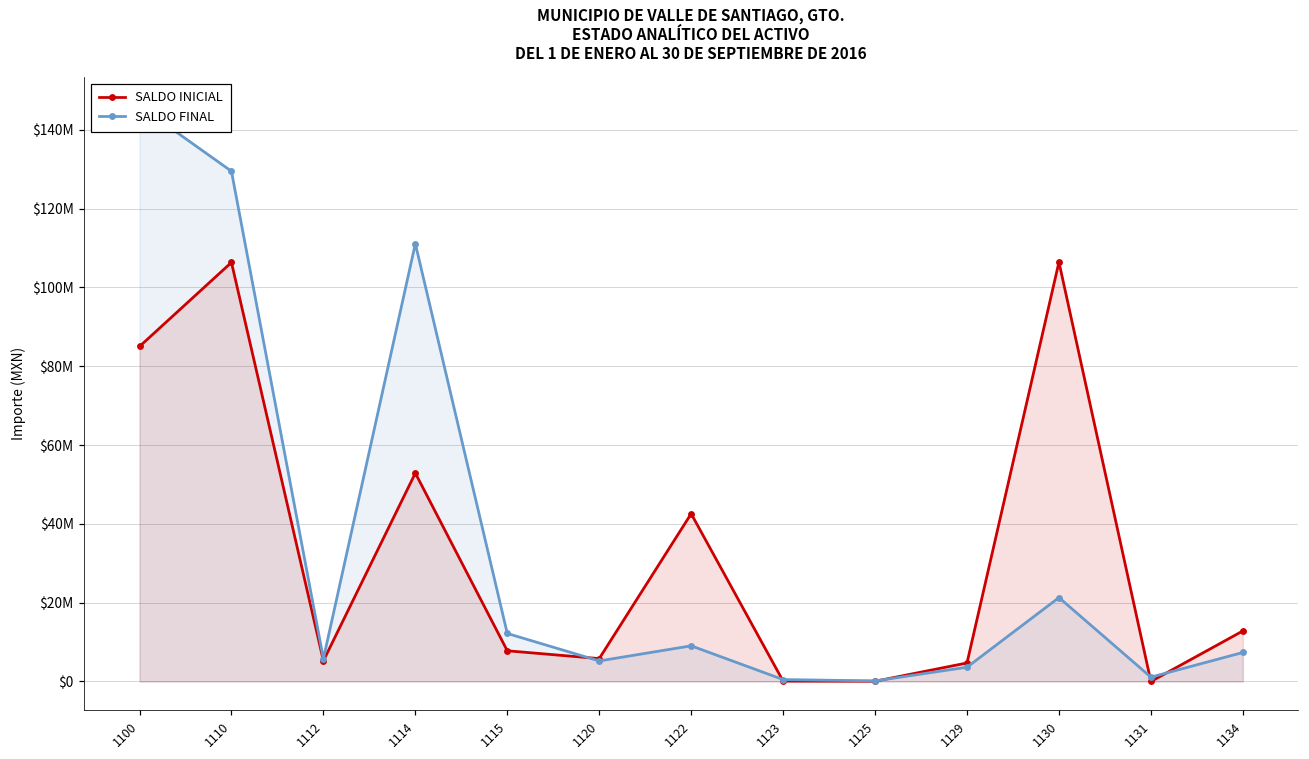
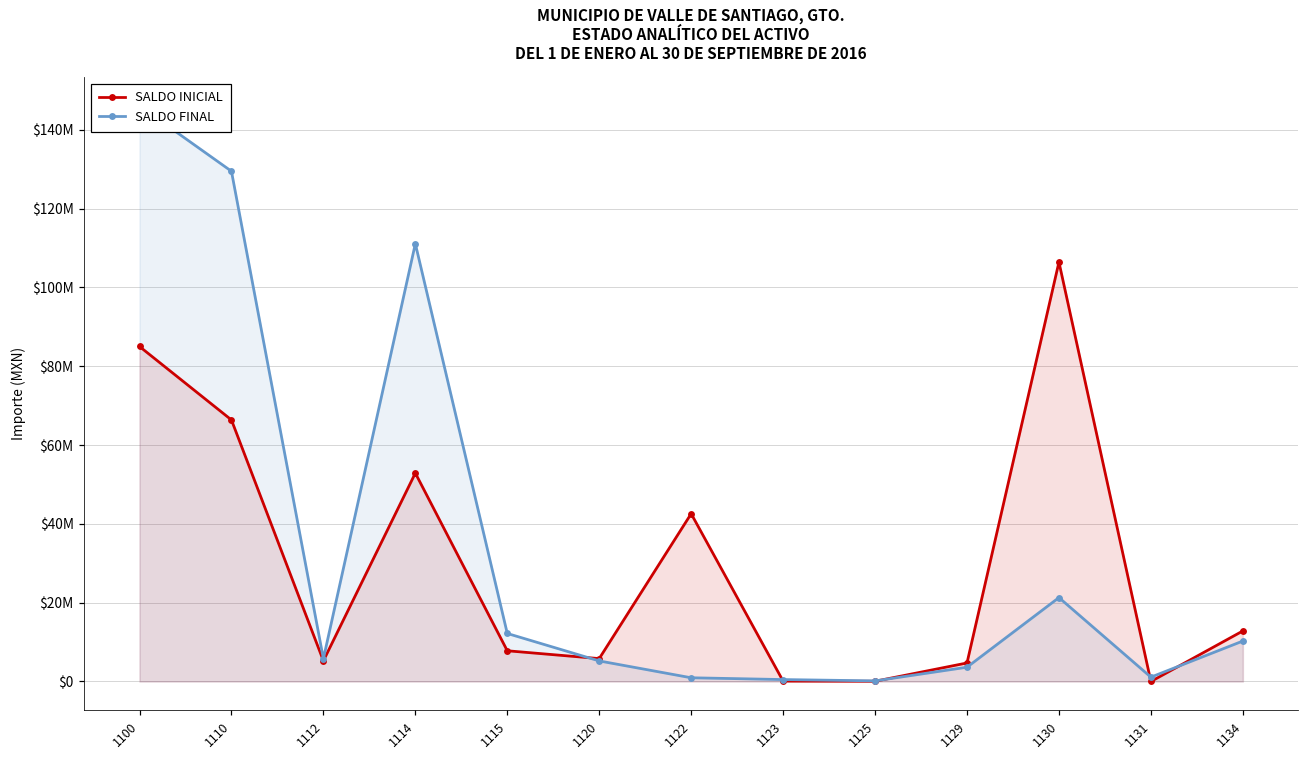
SALDO INICIAL, 1110: $106000000 -> $66000000
SALDO FINAL, 1122: $9000000 -> $1000000
SALDO FINAL, 1134: $7000000 -> $10000000
